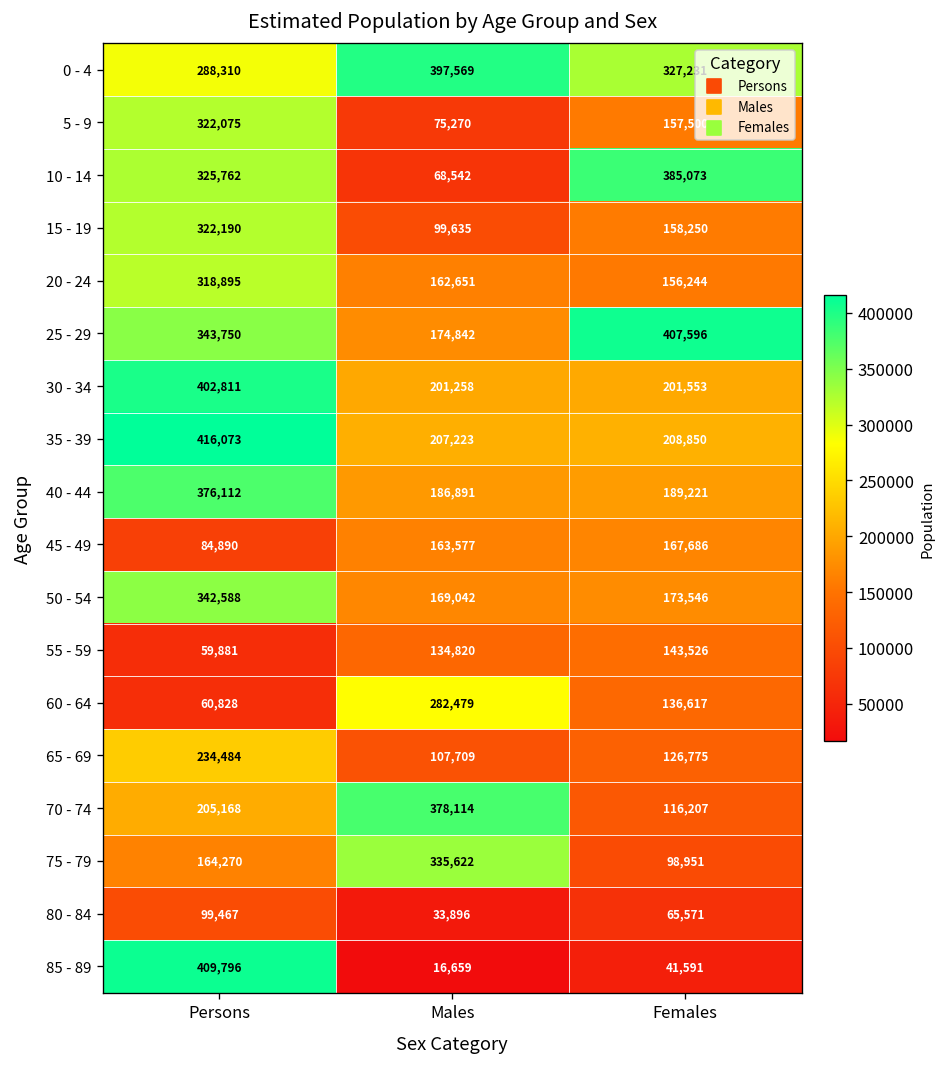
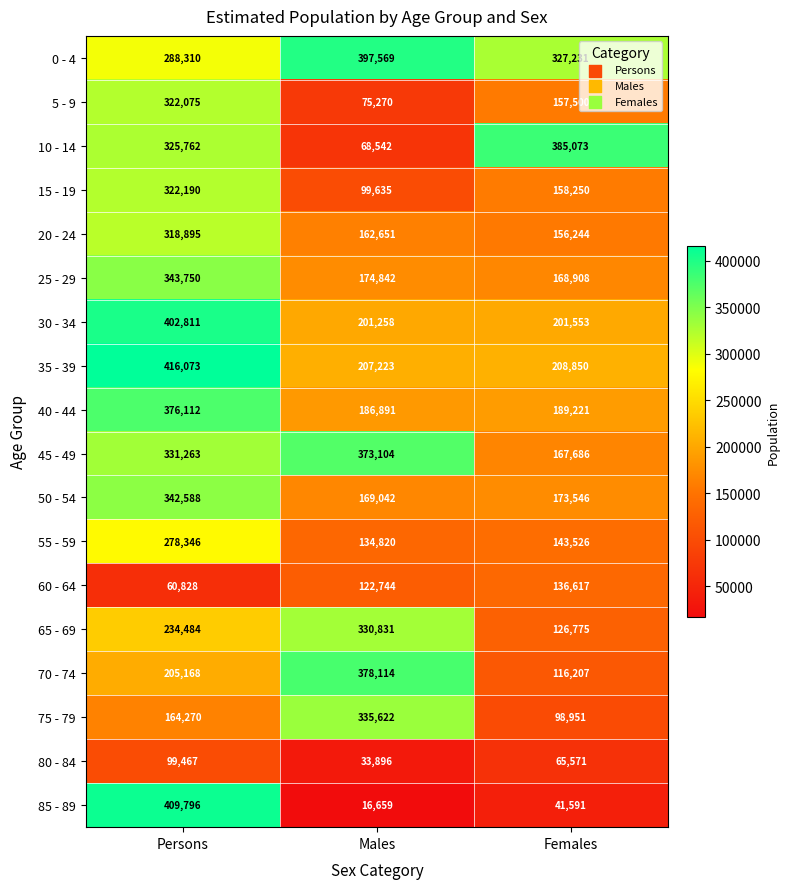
25 - 29, Females: 407,596 -> 168,908
45 - 49, Persons: 84,890 -> 331,263
45 - 49, Males: 163,577 -> 373,104
55 - 59, Persons: 59,881 -> 278,346
60 - 64, Males: 282,479 -> 122,744
65 - 69, Males: 107,709 -> 330,831
